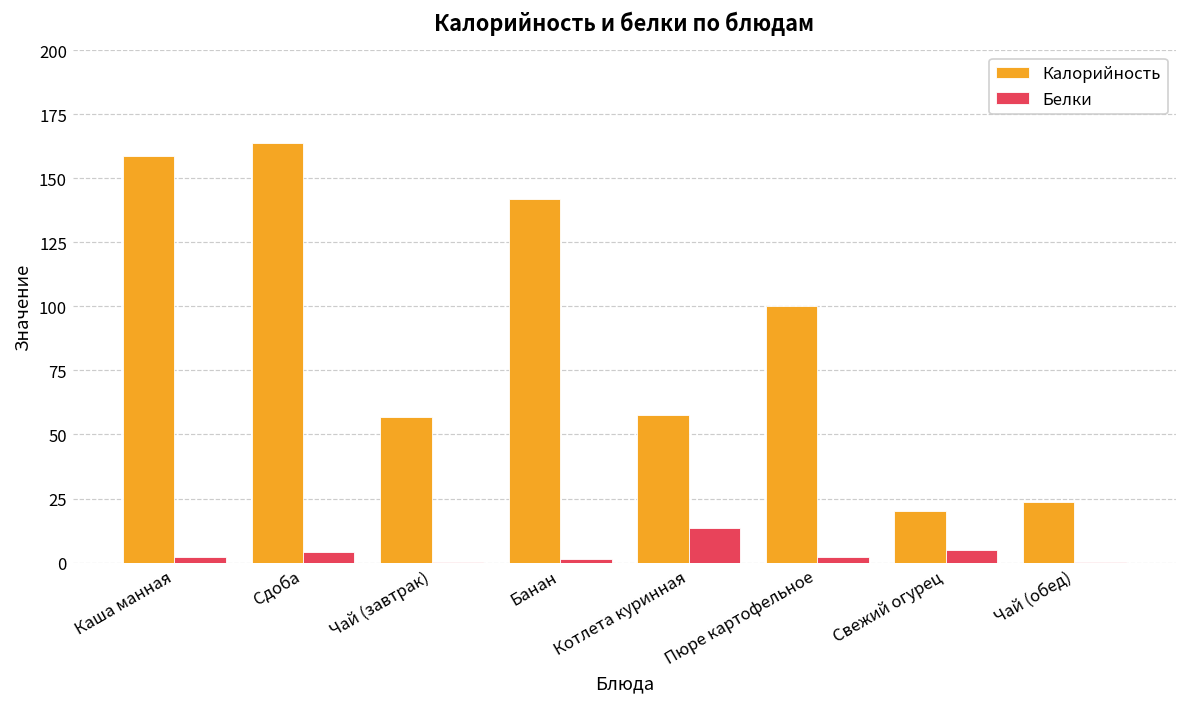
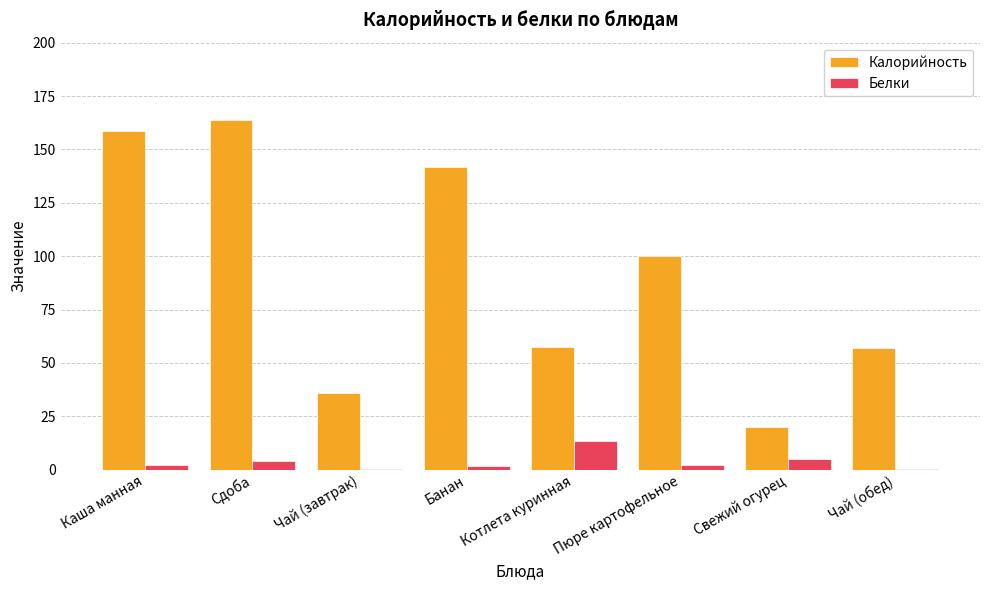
Калорийность, Чай (завтрак): 57 -> 36
Калорийность, Чай (обед): 24 -> 57
